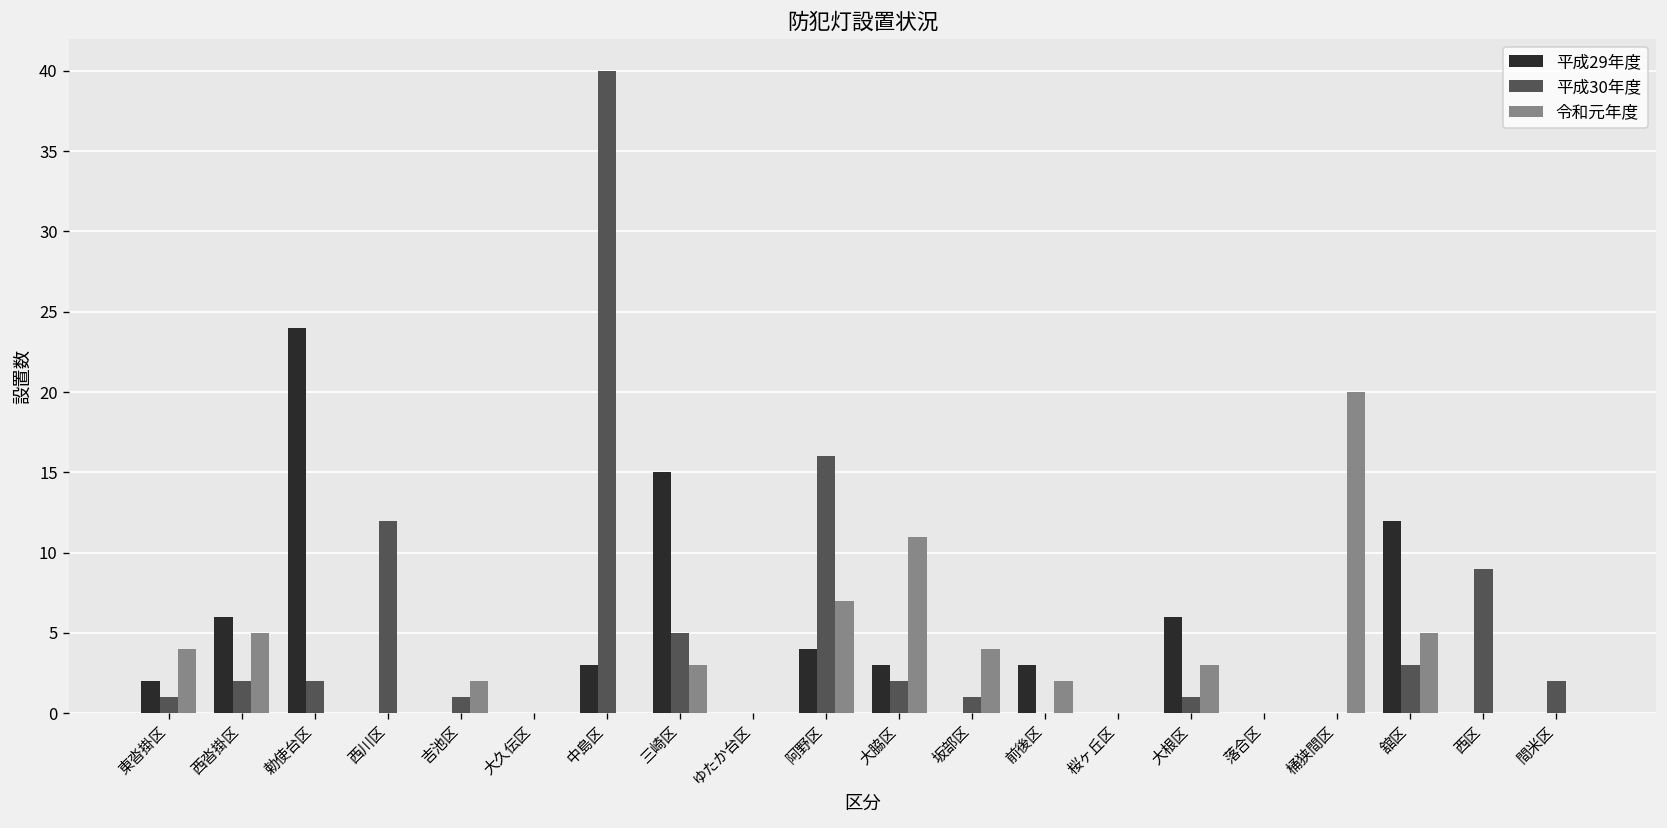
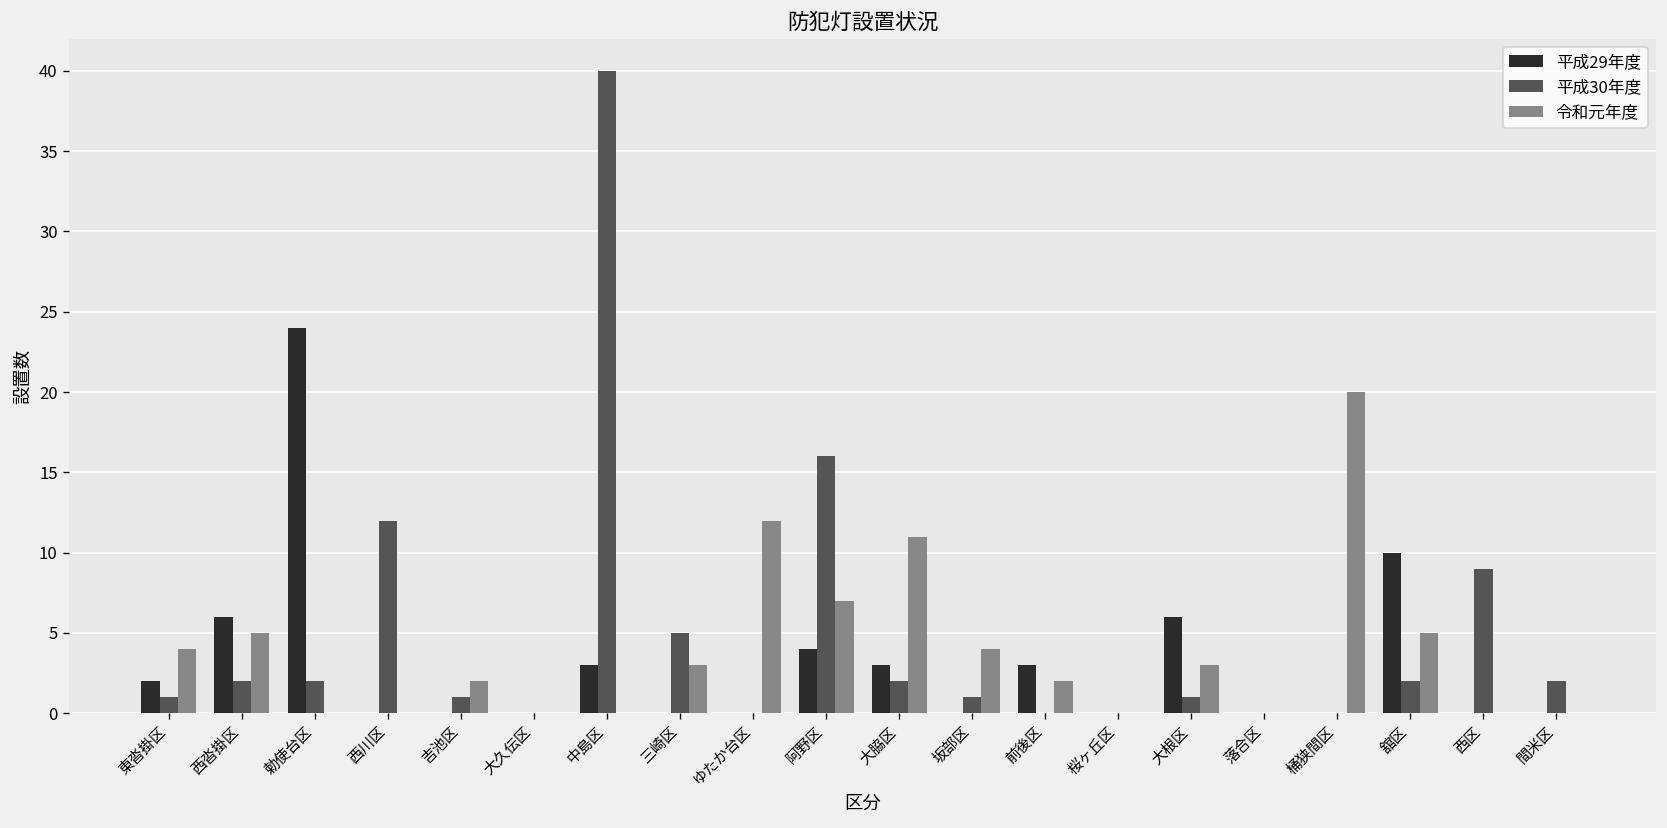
平成29年度, 三崎区: 15 -> 0
令和元年度, ゆたか台区: 0 -> 12
平成29年度, 舘区: 12 -> 10
平成30年度, 舘区: 3 -> 2
